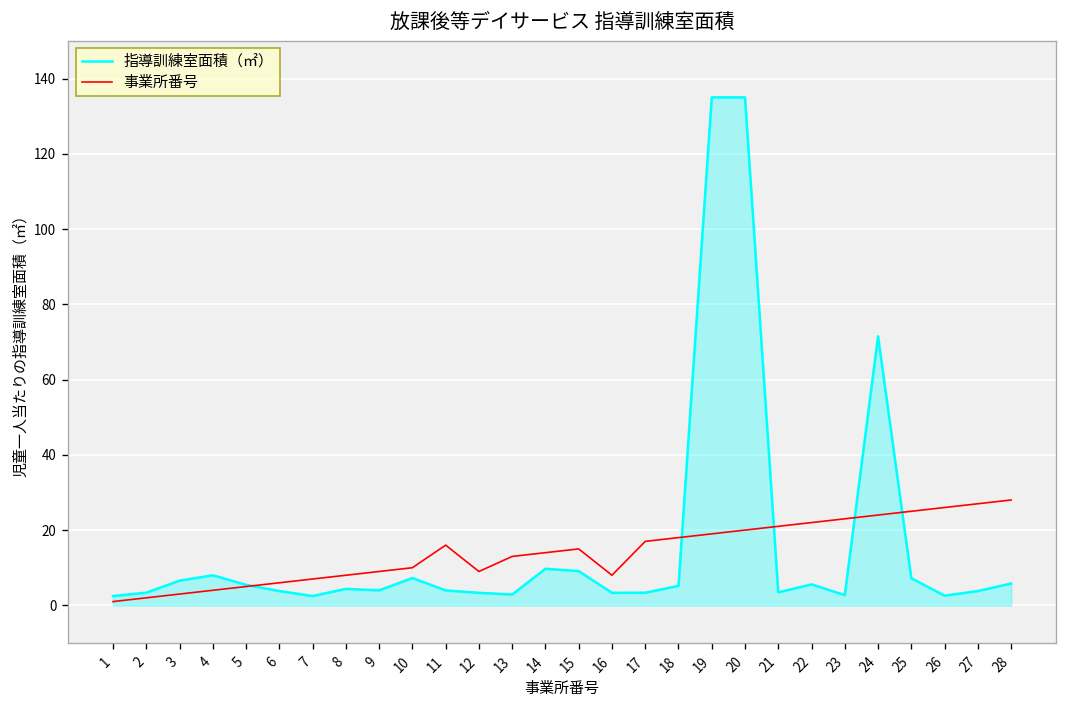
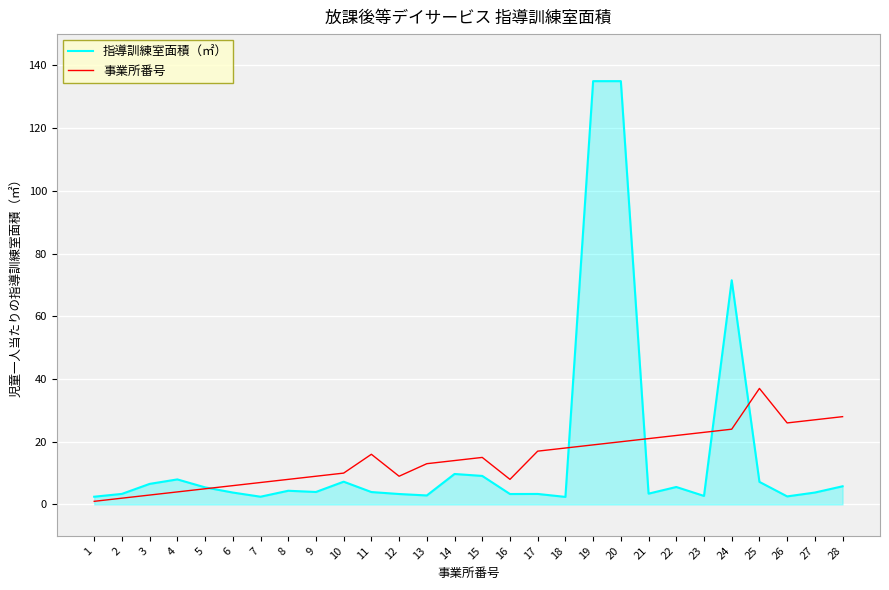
指導訓練室面積（㎡）, 18: 5 -> 2
事業所番号, 25: 25 -> 37
